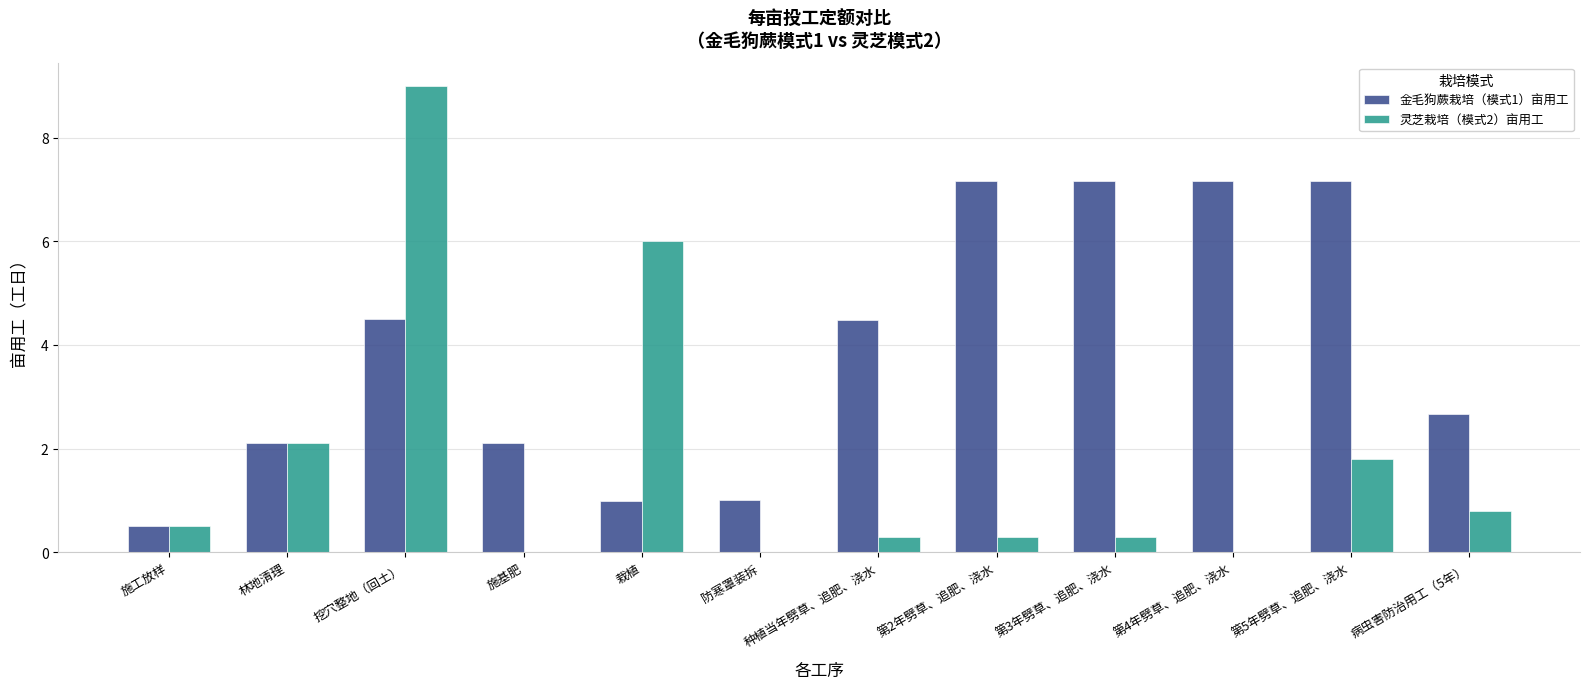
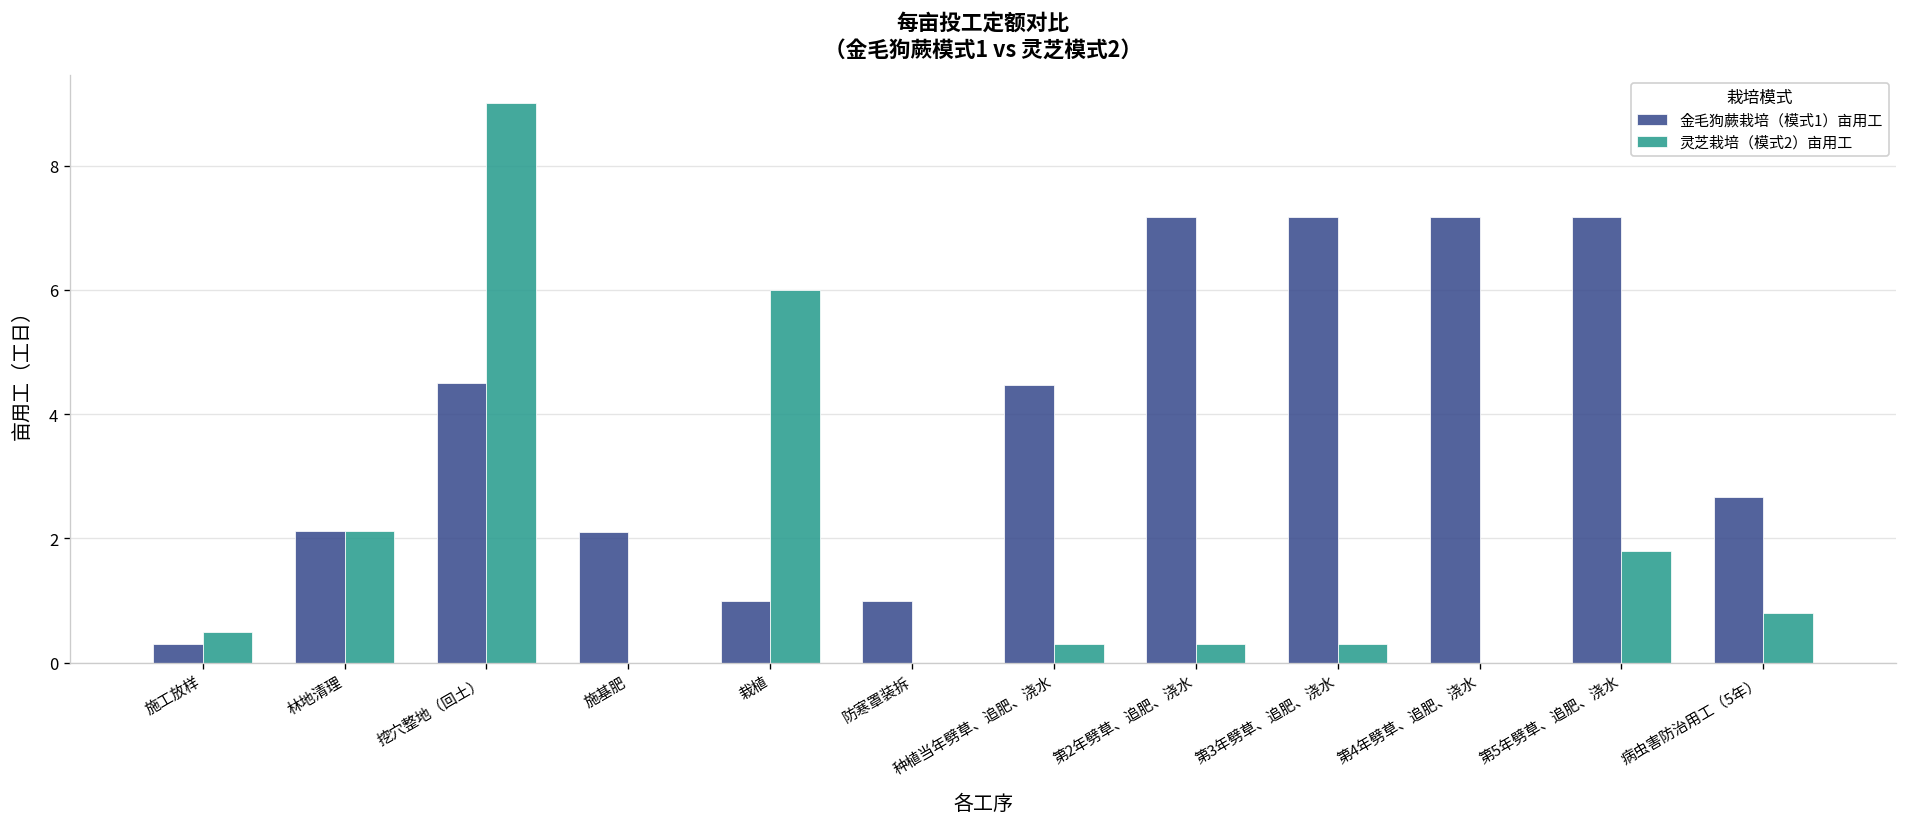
金毛狗蕨栽培（模式1）亩用工, 施工放样: 0.5 -> 0.3
